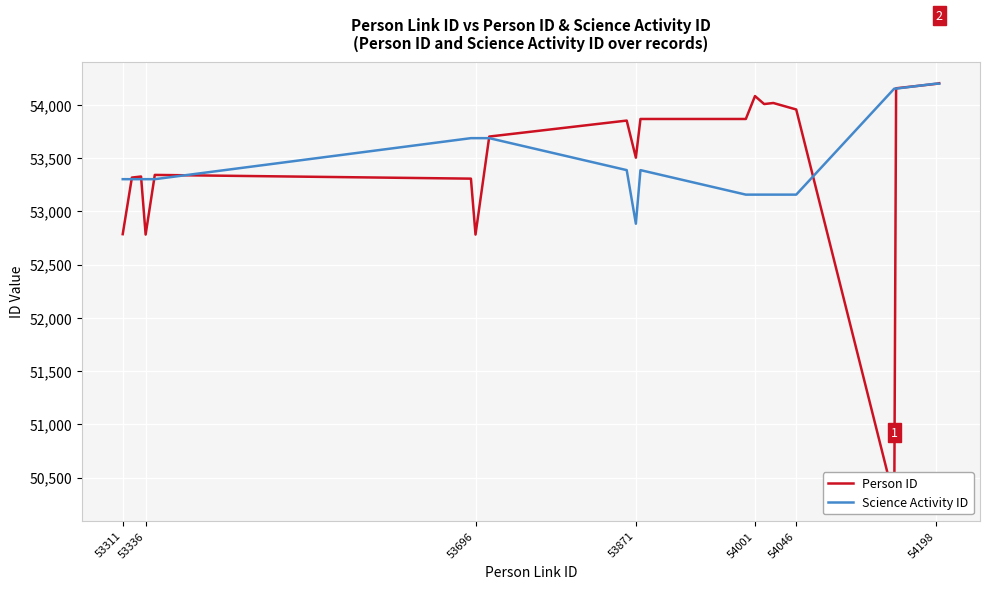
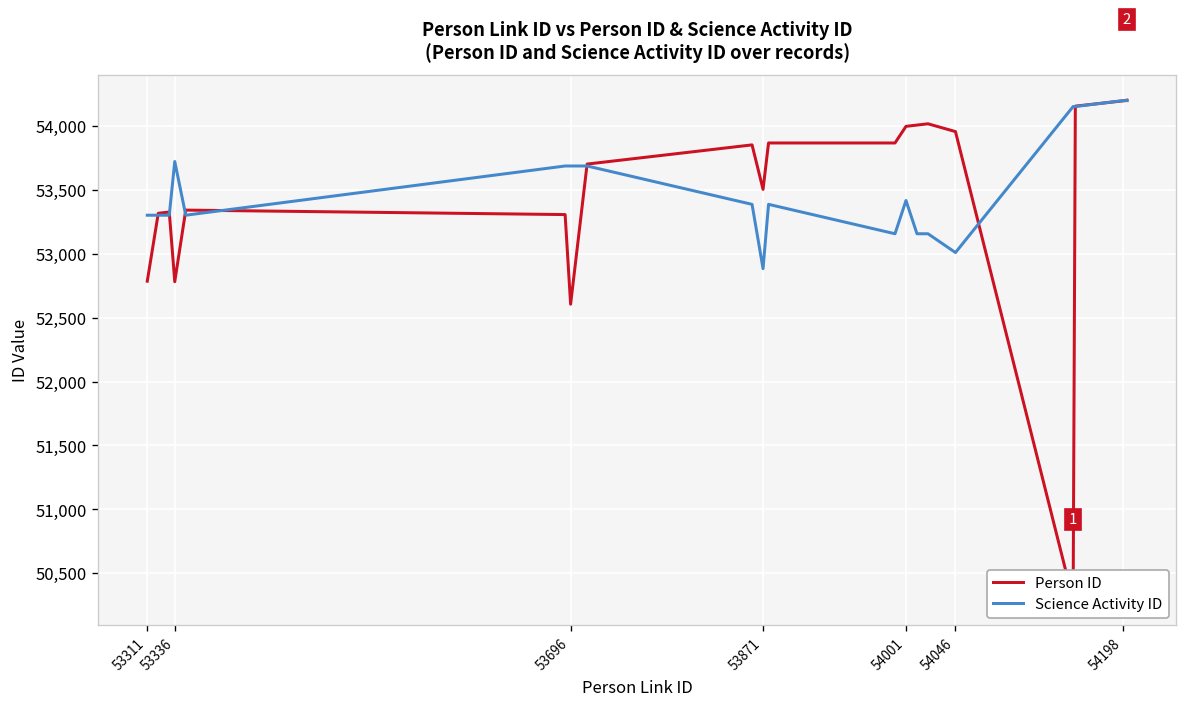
Science Activity ID, 53336: 53,300 -> 53,720
Person ID, 53696: 52,780 -> 52,610
Person ID, 54001: 54,080 -> 54,000
Science Activity ID, 54001: 53,160 -> 53,420
Science Activity ID, 54046: 53,160 -> 53,010
